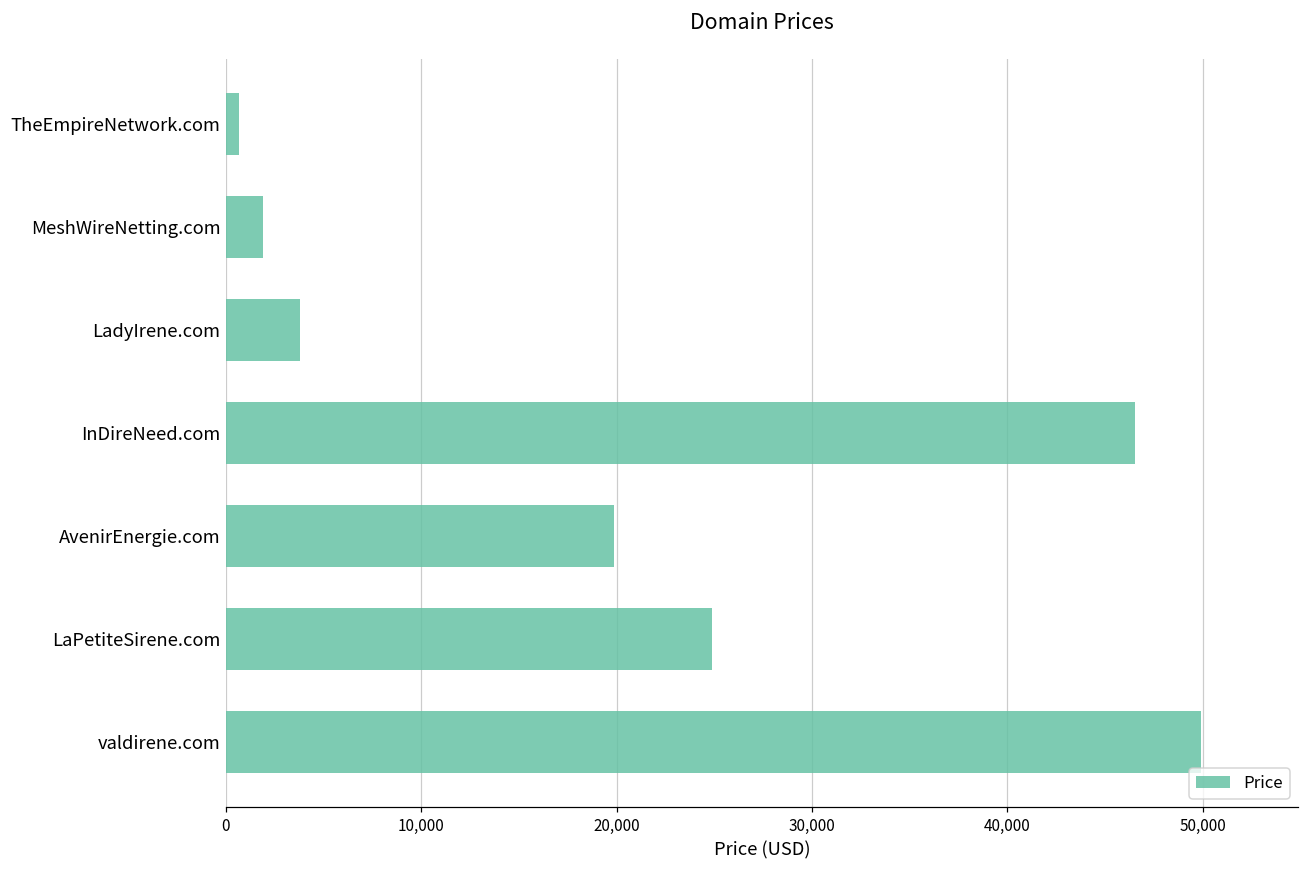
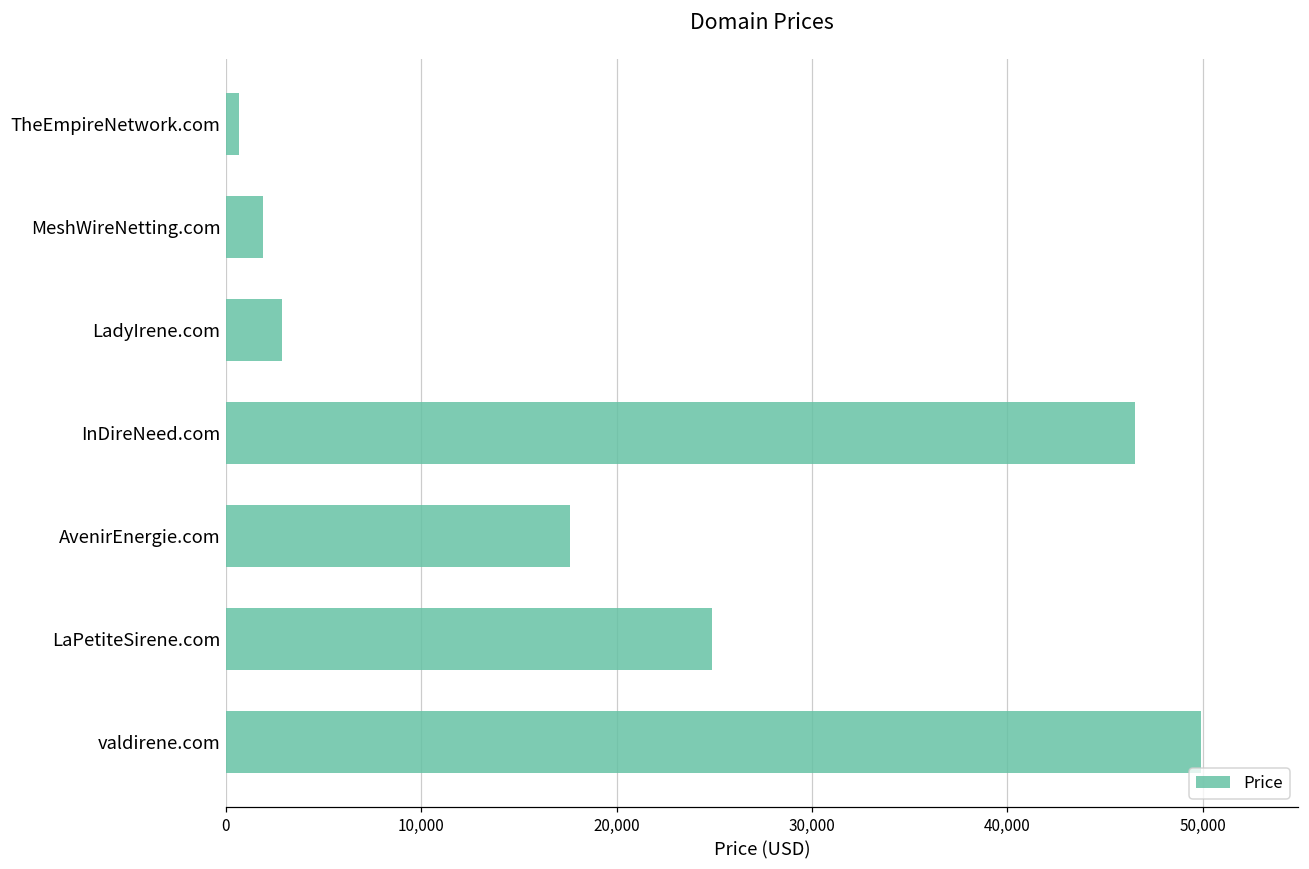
LadyIrene.com: 3,800 -> 2,900
AvenirEnergie.com: 19,900 -> 17,600
